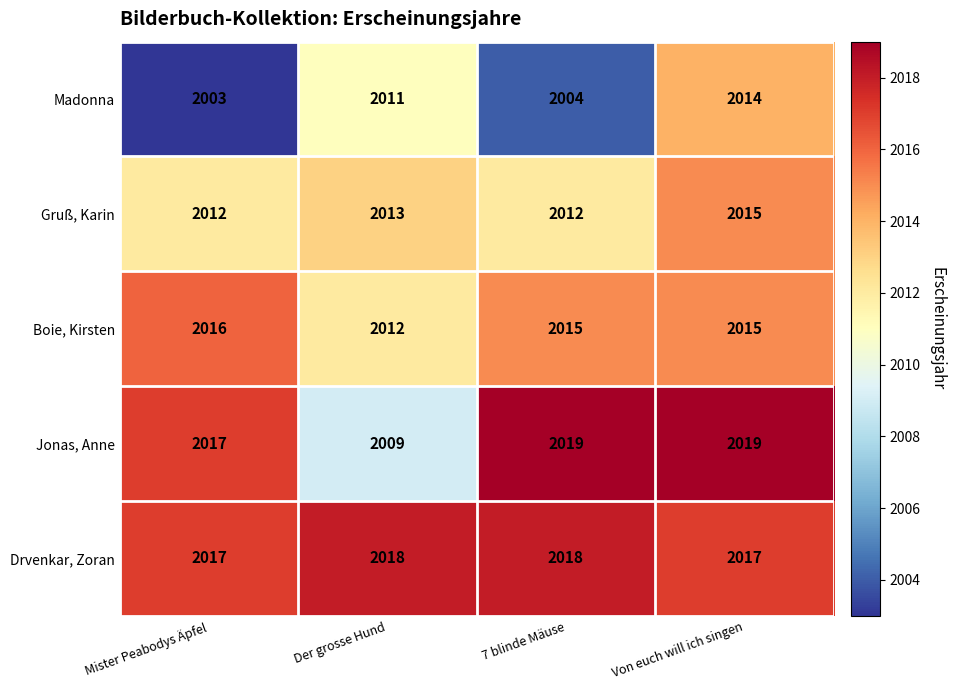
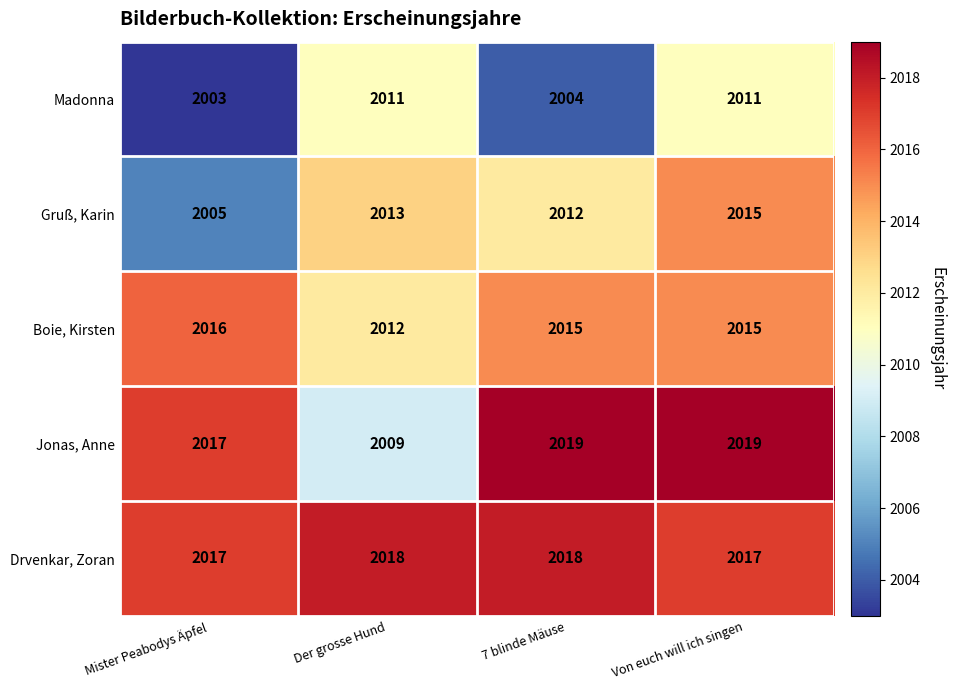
Madonna, Von euch will ich singen: 2014 -> 2011
Gruß, Karin, Mister Peabodys Äpfel: 2012 -> 2005
